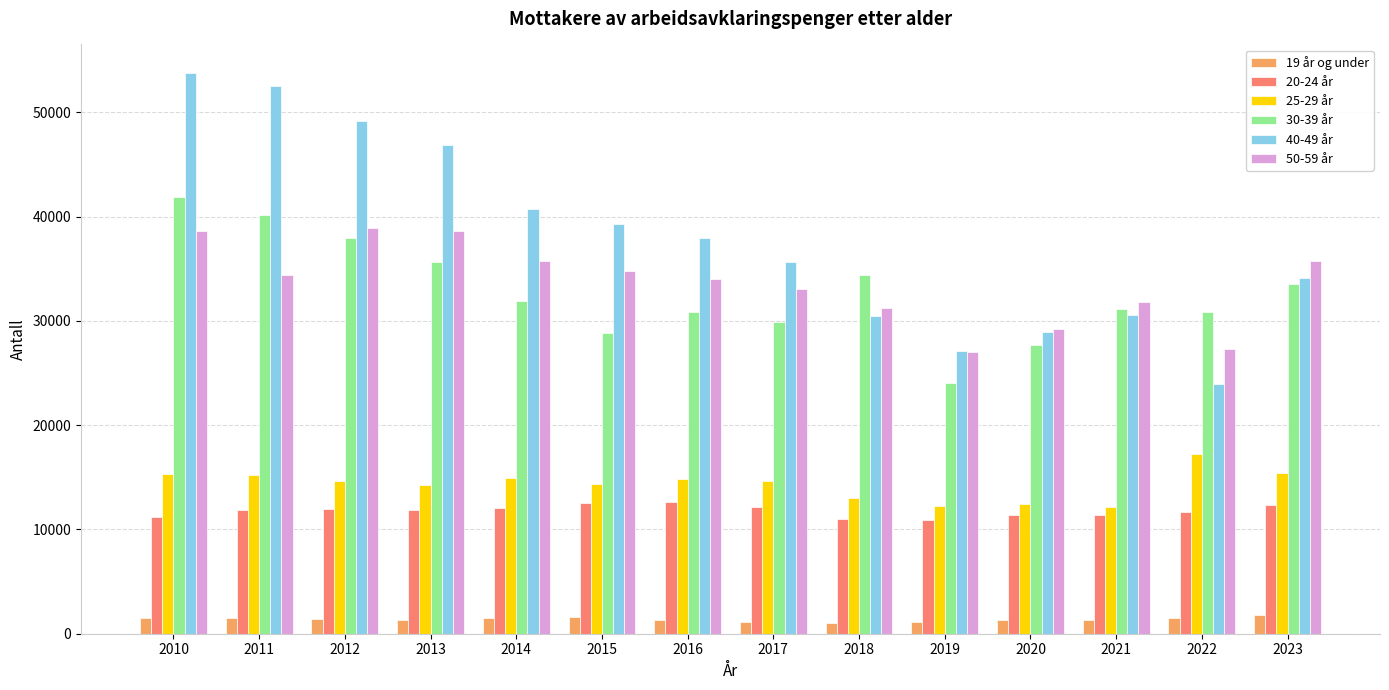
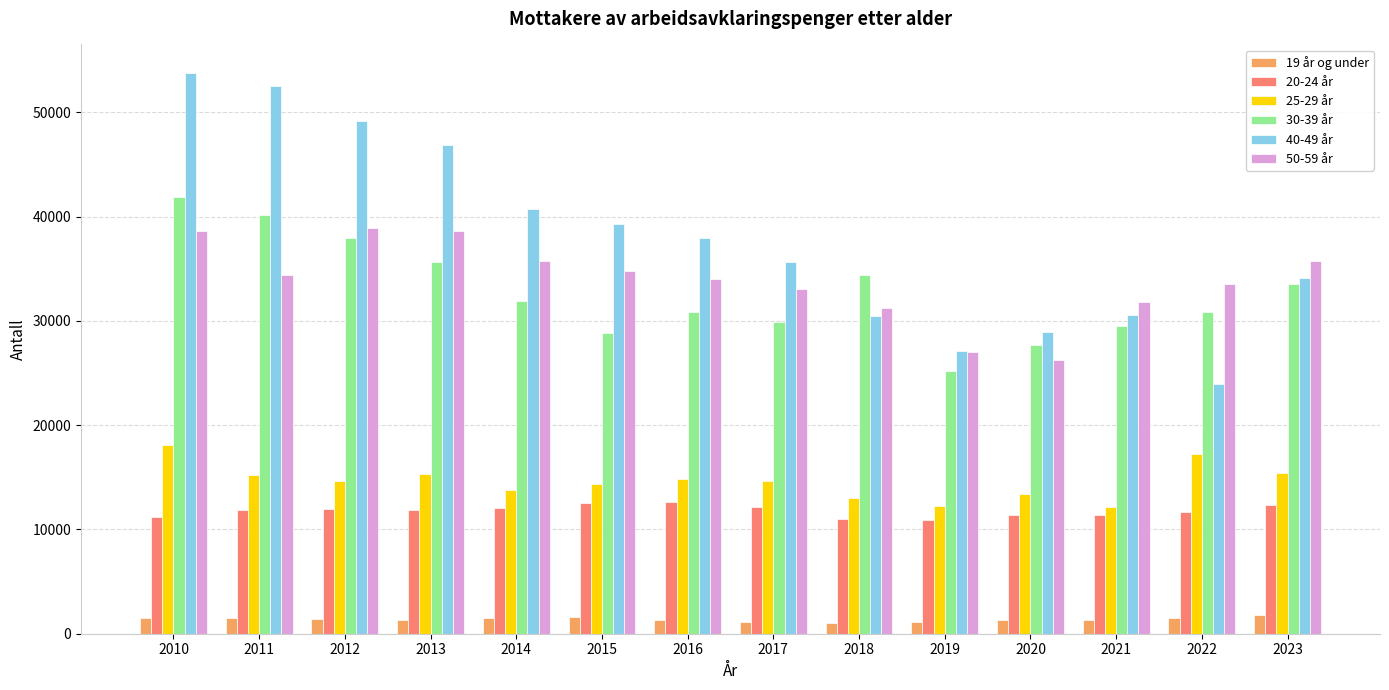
25-29 år, 2010: 15300 -> 18100
25-29 år, 2013: 14300 -> 15300
25-29 år, 2014: 14900 -> 13800
30-39 år, 2019: 24100 -> 25200
25-29 år, 2020: 12500 -> 13400
50-59 år, 2020: 29200 -> 26200
30-39 år, 2021: 31100 -> 29500
50-59 år, 2022: 27300 -> 33600
